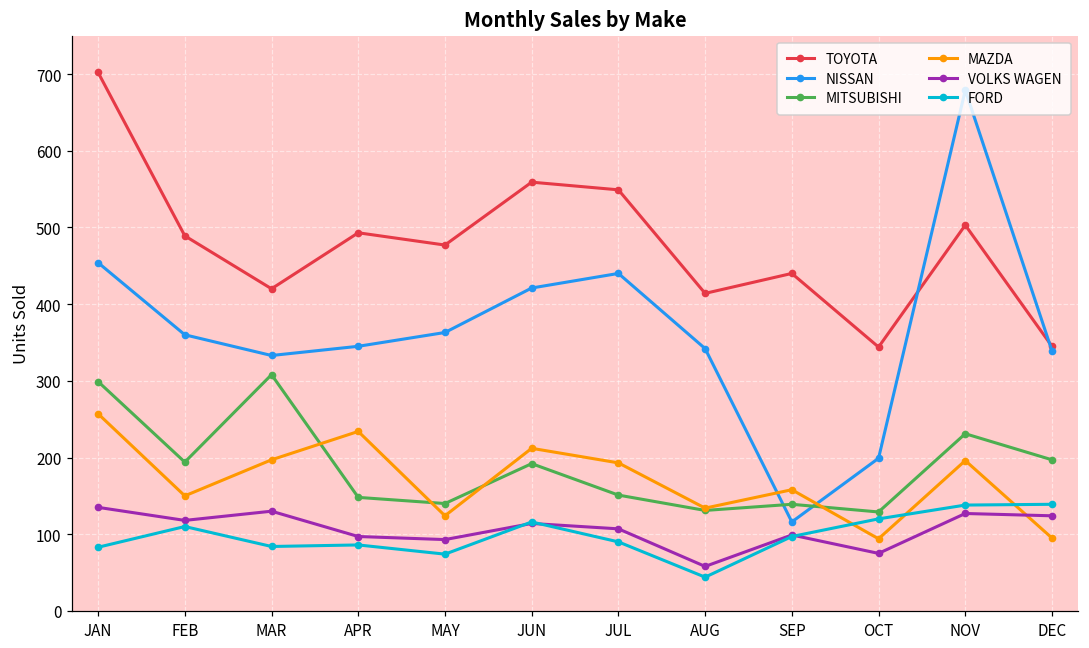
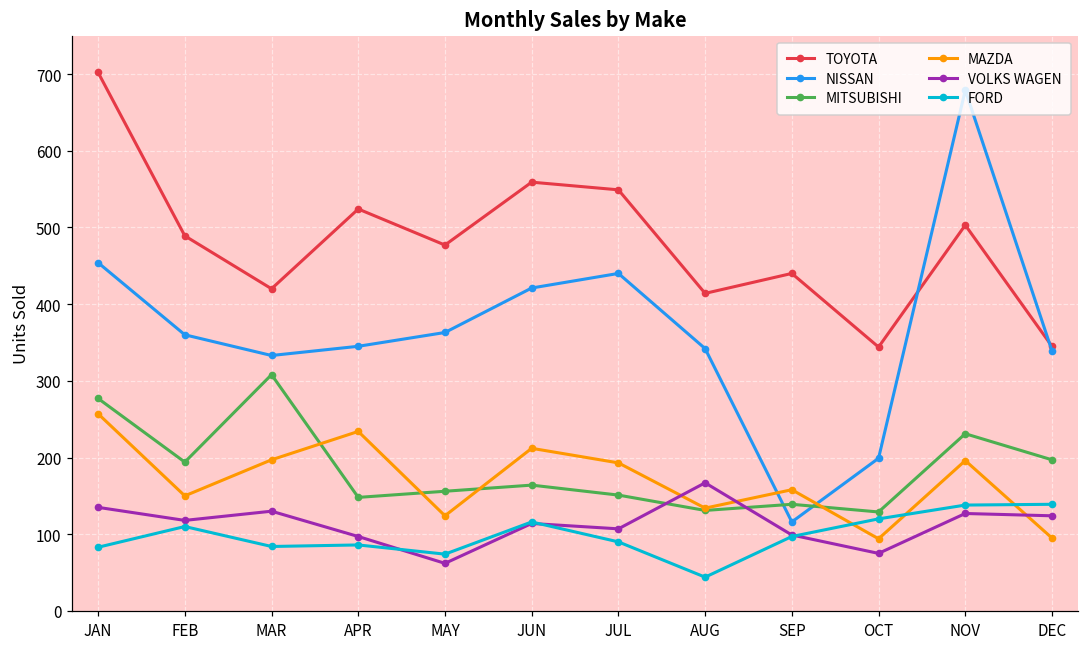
MITSUBISHI, JAN: 300 -> 280
TOYOTA, APR: 490 -> 520
MITSUBISHI, MAY: 140 -> 160
VOLKS WAGEN, MAY: 90 -> 60
MITSUBISHI, JUN: 190 -> 160
VOLKS WAGEN, AUG: 60 -> 170
